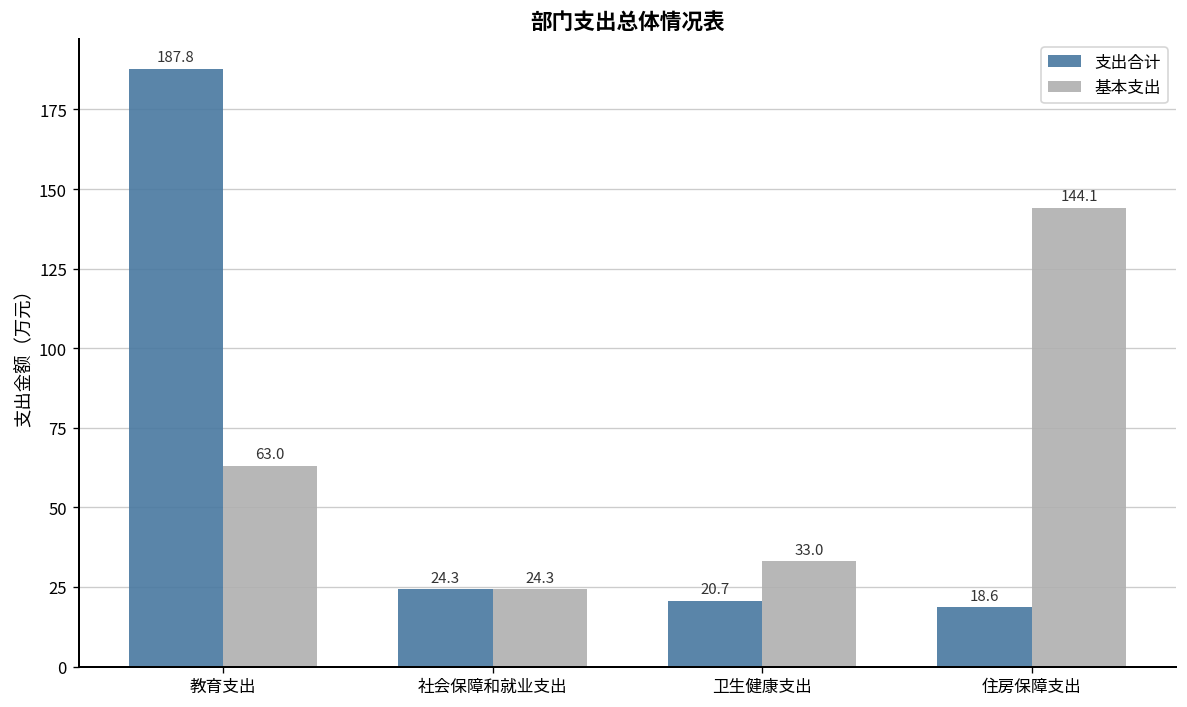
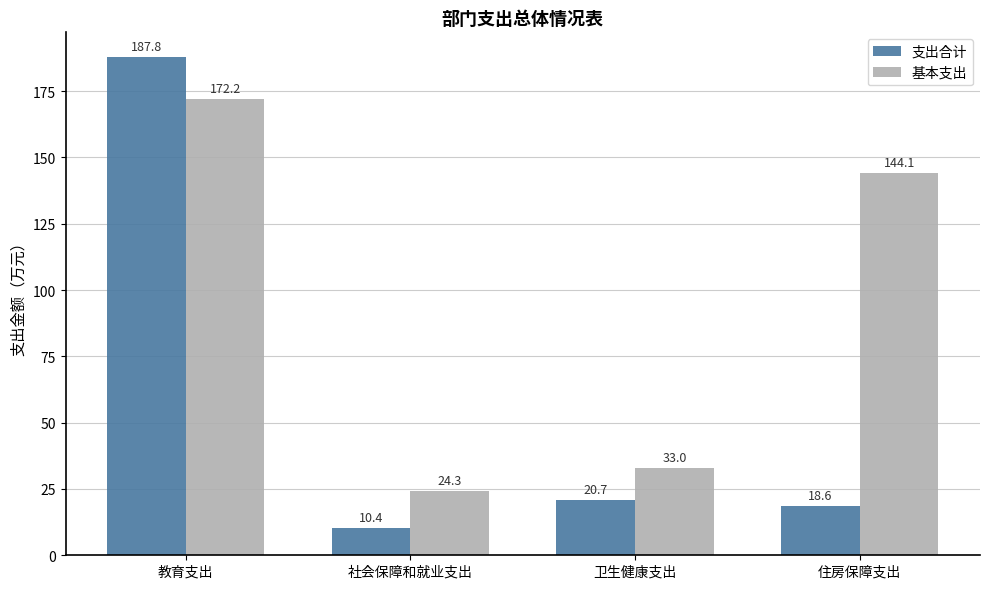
基本支出, 教育支出: 63.0 -> 172.2
支出合计, 社会保障和就业支出: 24.3 -> 10.4
